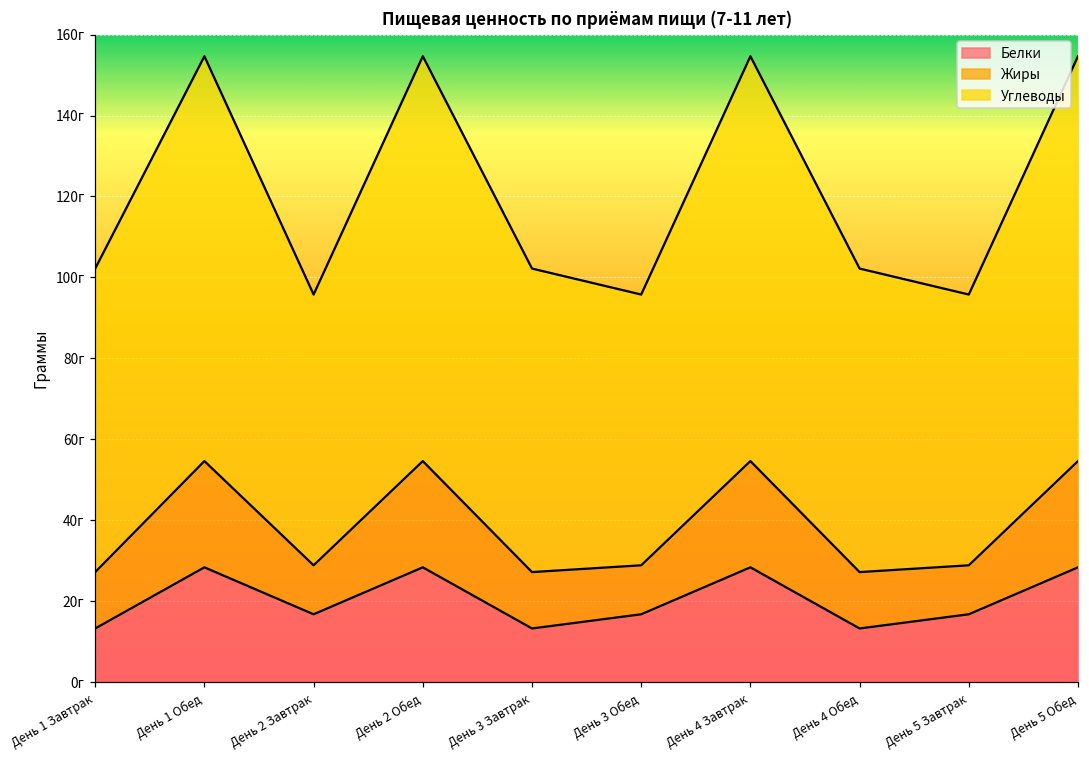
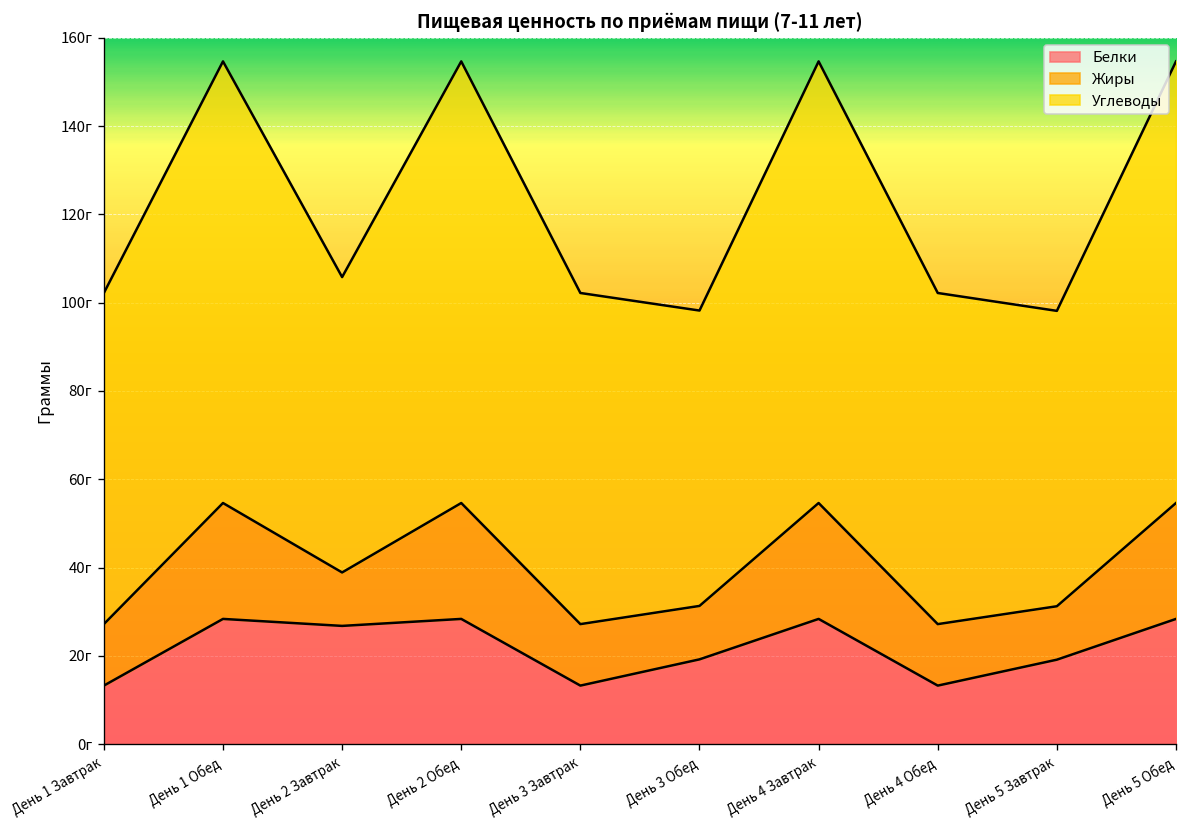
Белки, День 2 Завтрак: 17г -> 27г
Белки, День 3 Обед: 17г -> 19г
Белки, День 5 Завтрак: 17г -> 19г
